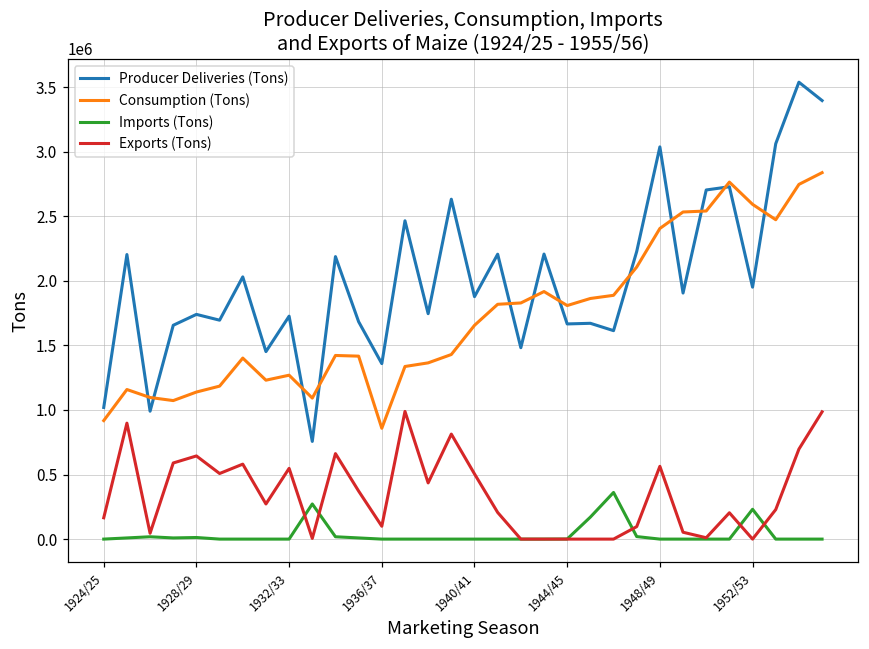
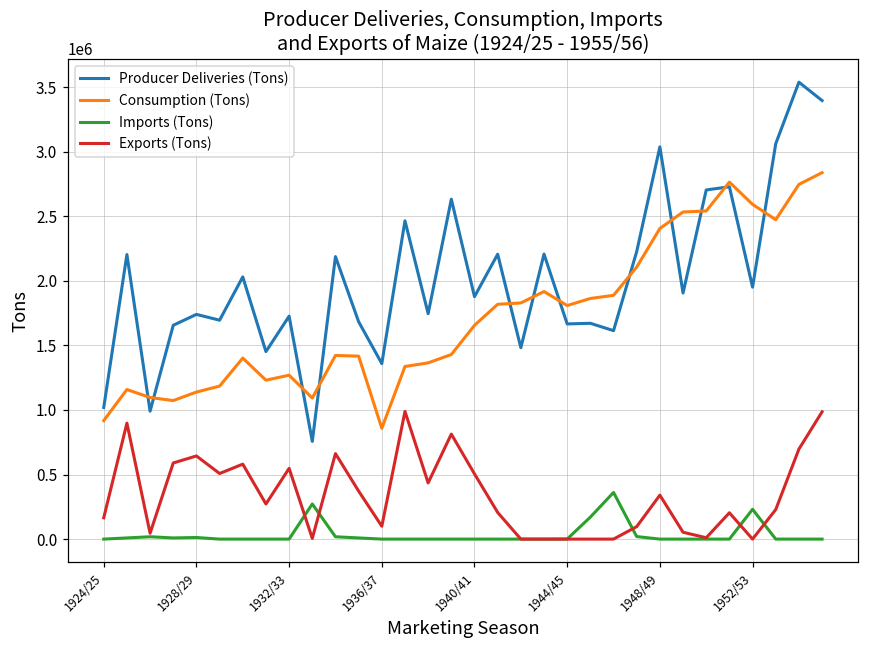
Exports (Tons), 1948/49: 560000 -> 340000
